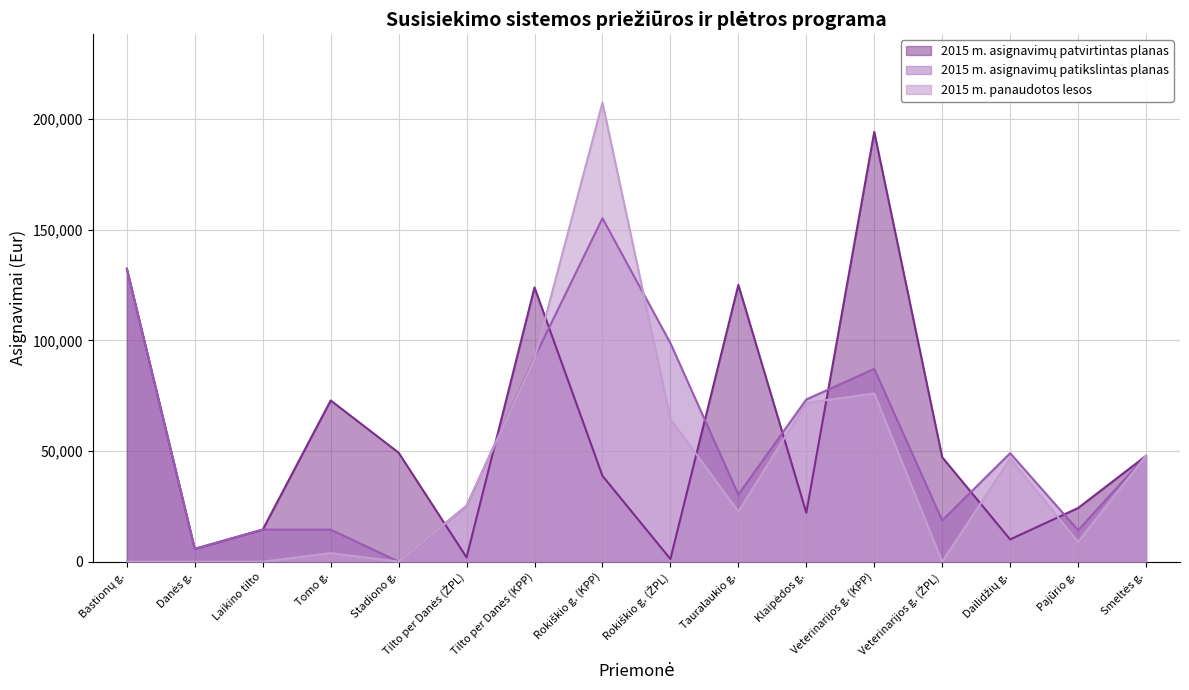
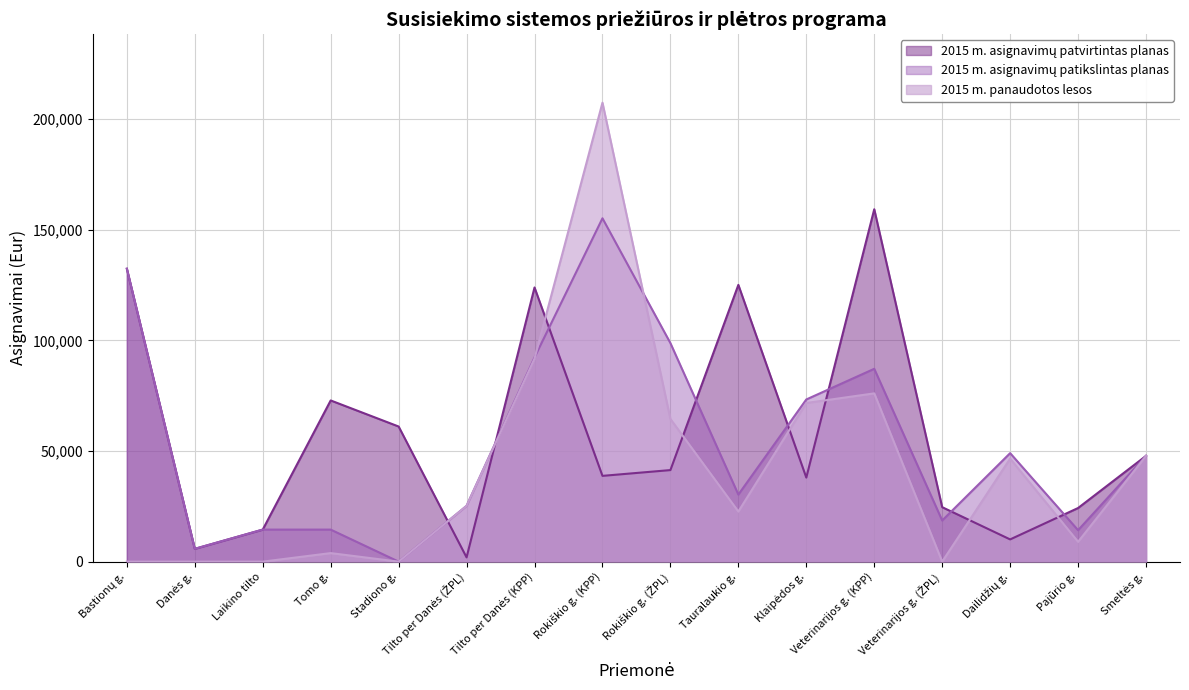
2015 m. asignavimų patvirtintas planas, Stadiono g.: 49,000 -> 61,000
2015 m. asignavimų patvirtintas planas, Rokiškio g. (ŽPL): 1,000 -> 41,000
2015 m. asignavimų patvirtintas planas, Klaipėdos g.: 22,000 -> 38,000
2015 m. asignavimų patvirtintas planas, Veterinarijos g. (KPP): 194,000 -> 159,000
2015 m. asignavimų patvirtintas planas, Veterinarijos g. (ŽPL): 47,000 -> 25,000
